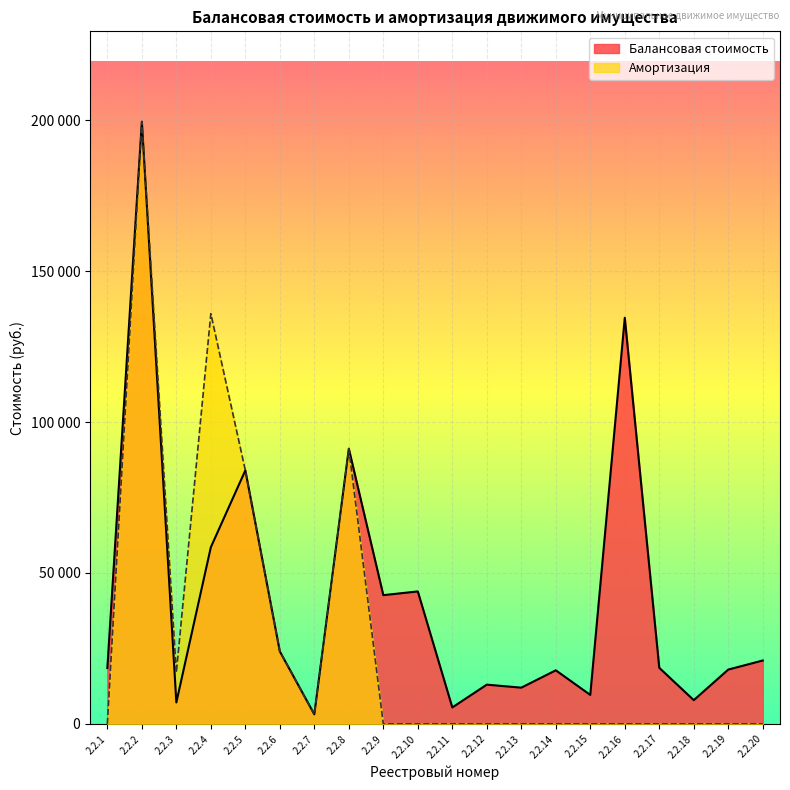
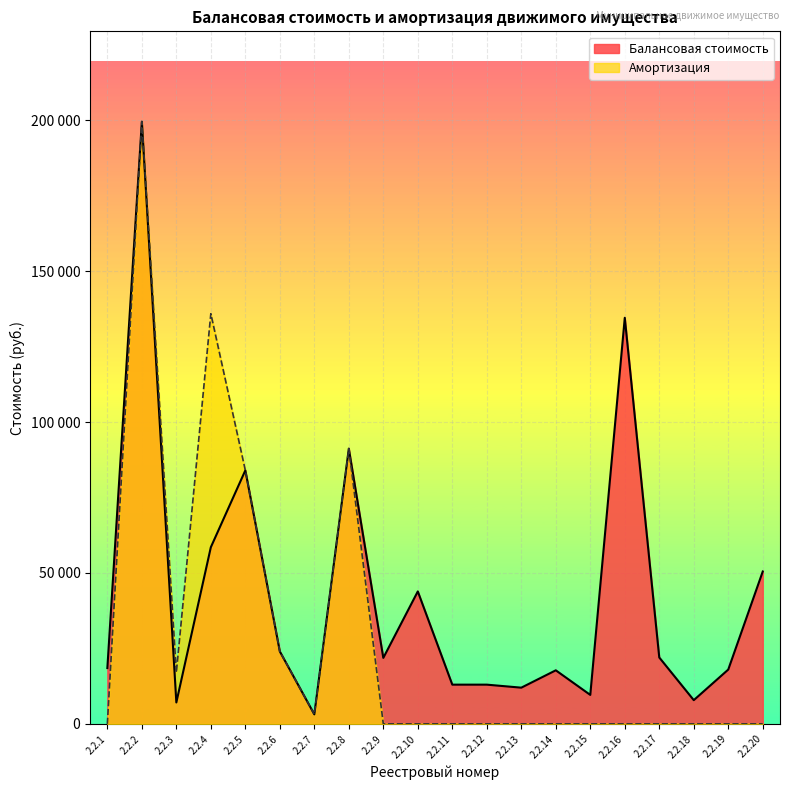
Балансовая стоимость, 2.2.9: 43000 -> 22000
Балансовая стоимость, 2.2.11: 5000 -> 13000
Балансовая стоимость, 2.2.17: 19000 -> 22000
Балансовая стоимость, 2.2.20: 21000 -> 50000
